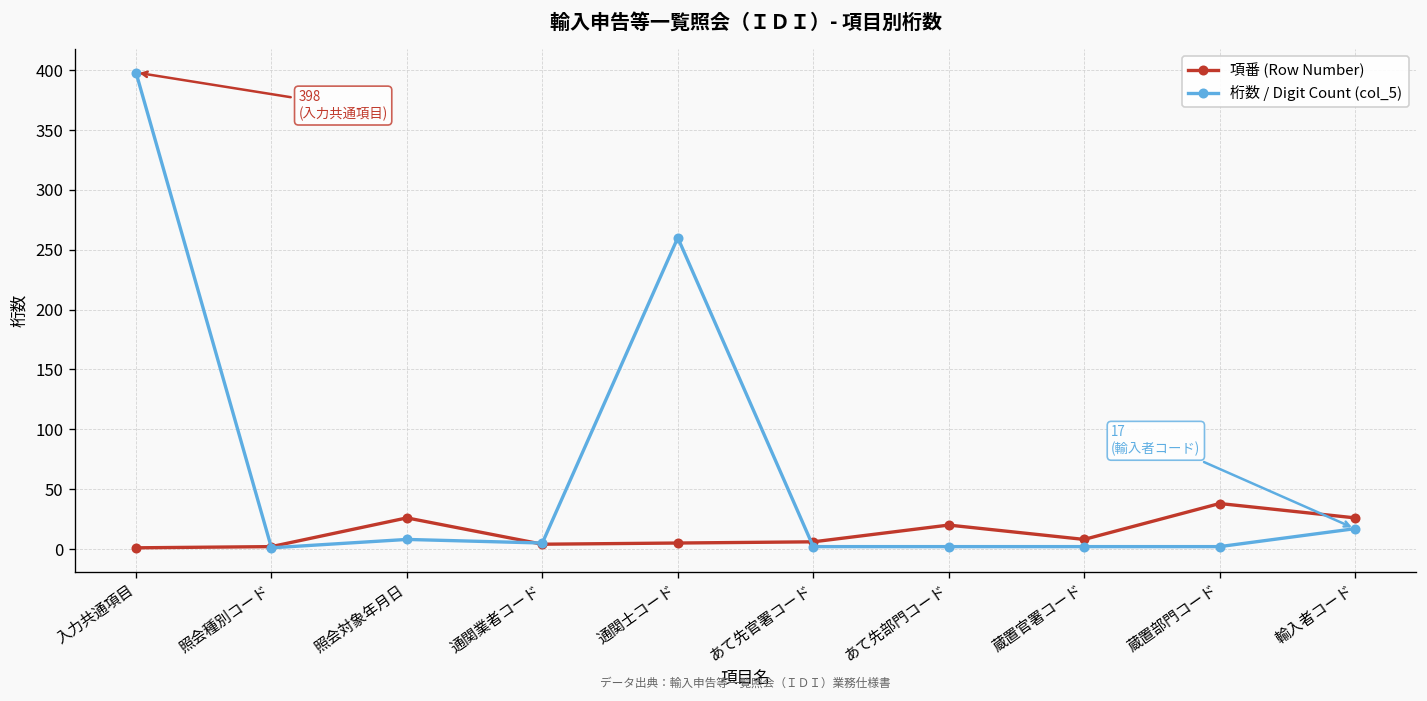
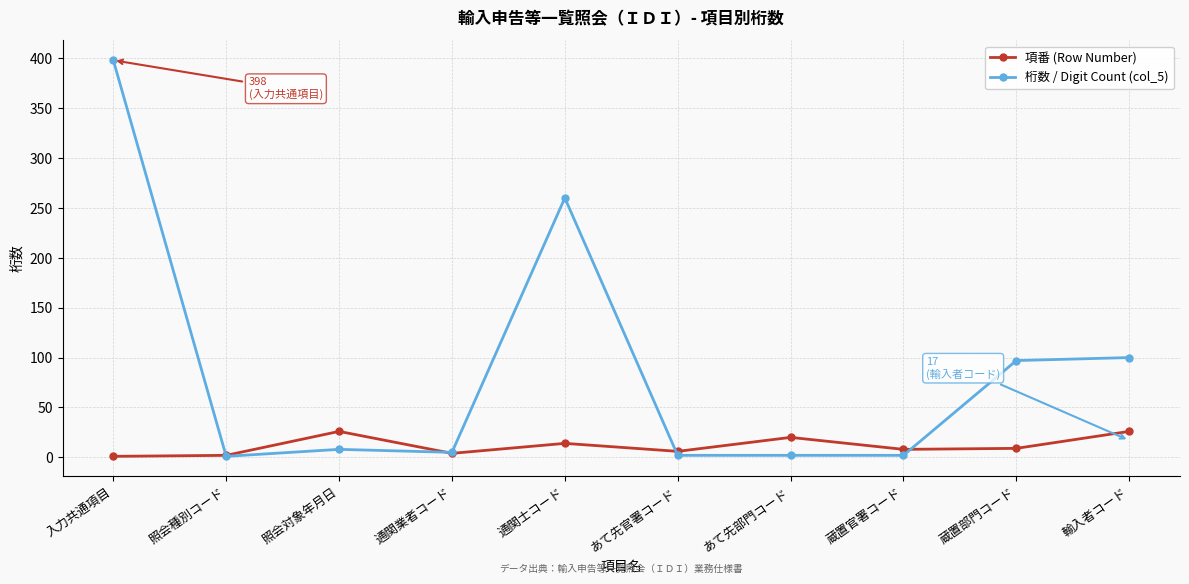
項番 (Row Number), 通関士コード: 5 -> 14
項番 (Row Number), 蔵置部門コード: 40 -> 10
桁数 / Digit Count (col_5), 蔵置部門コード: 0 -> 100
桁数 / Digit Count (col_5), 輸入者コード: 20 -> 100
